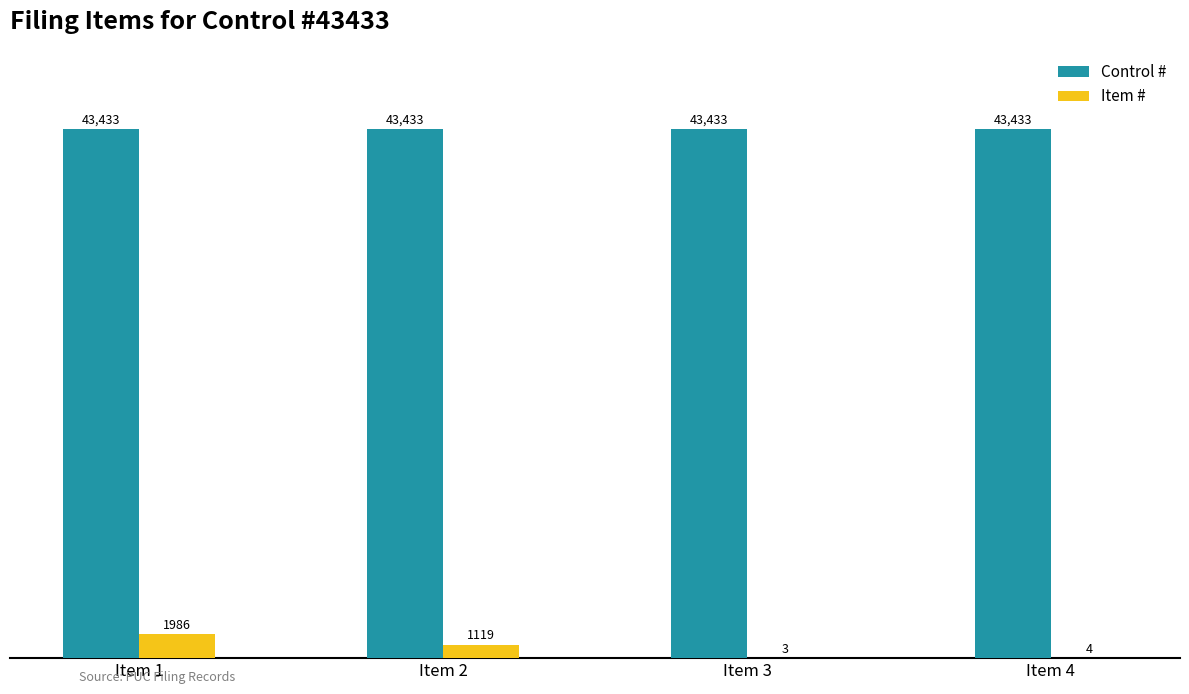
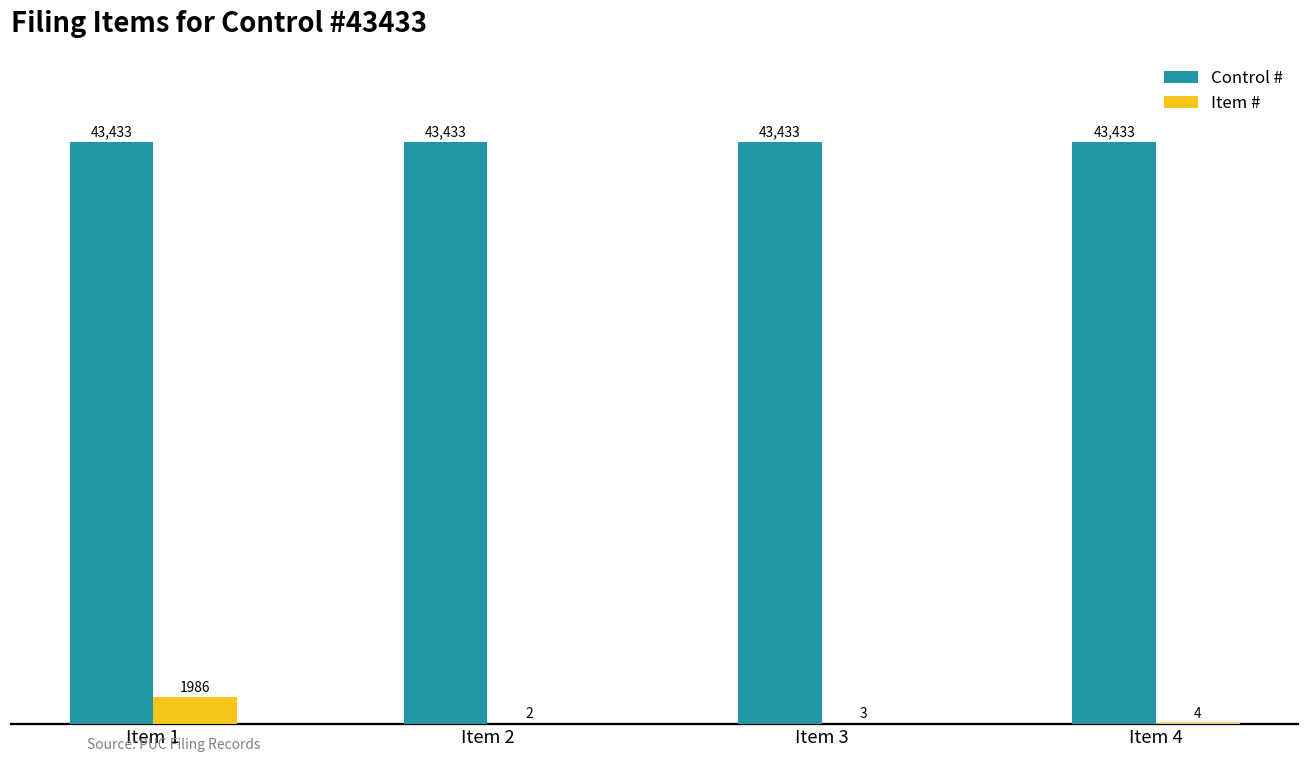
Item #, Item 2: 1119 -> 2
